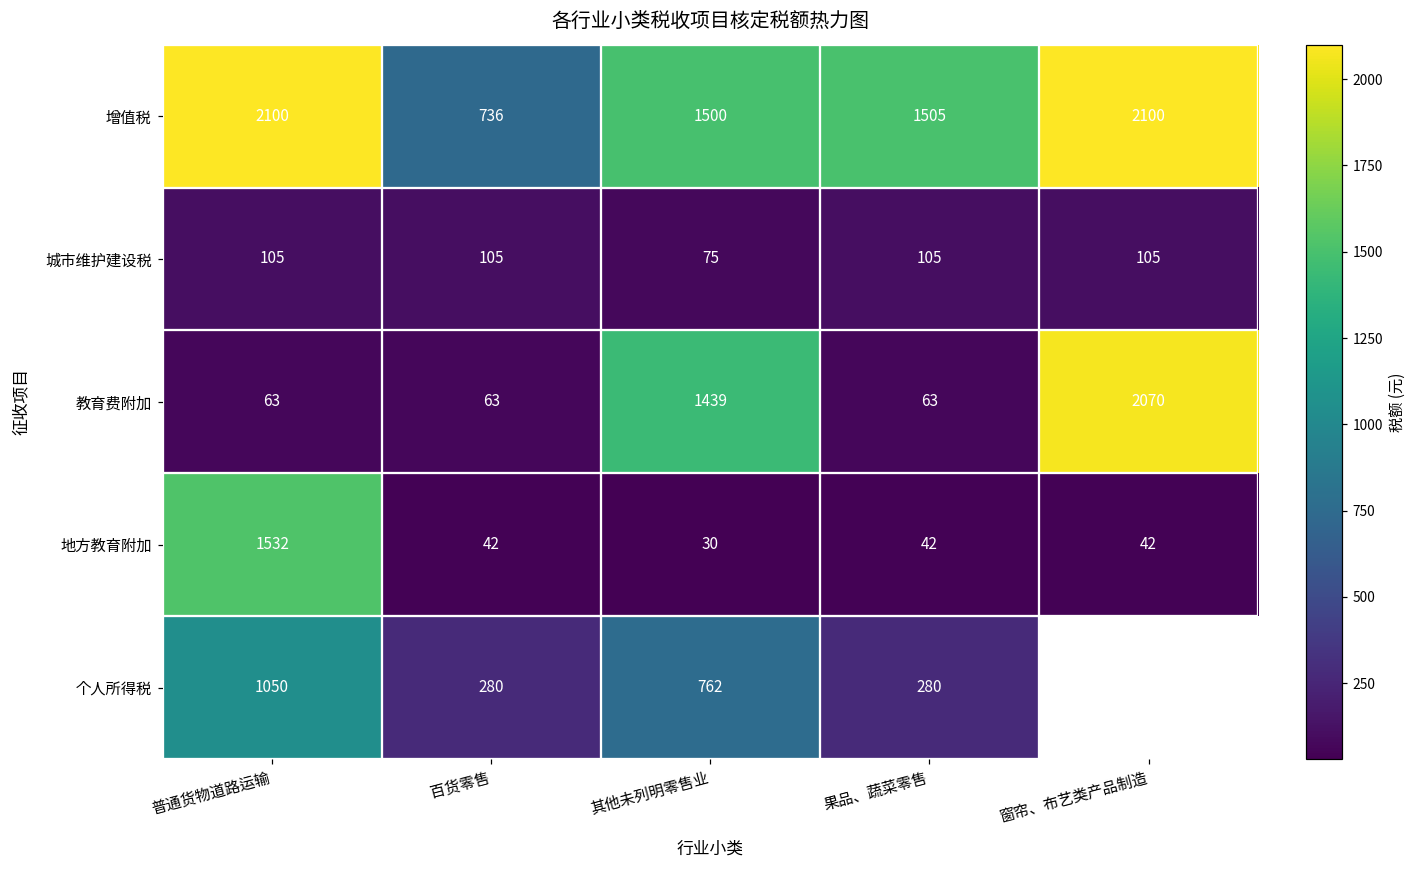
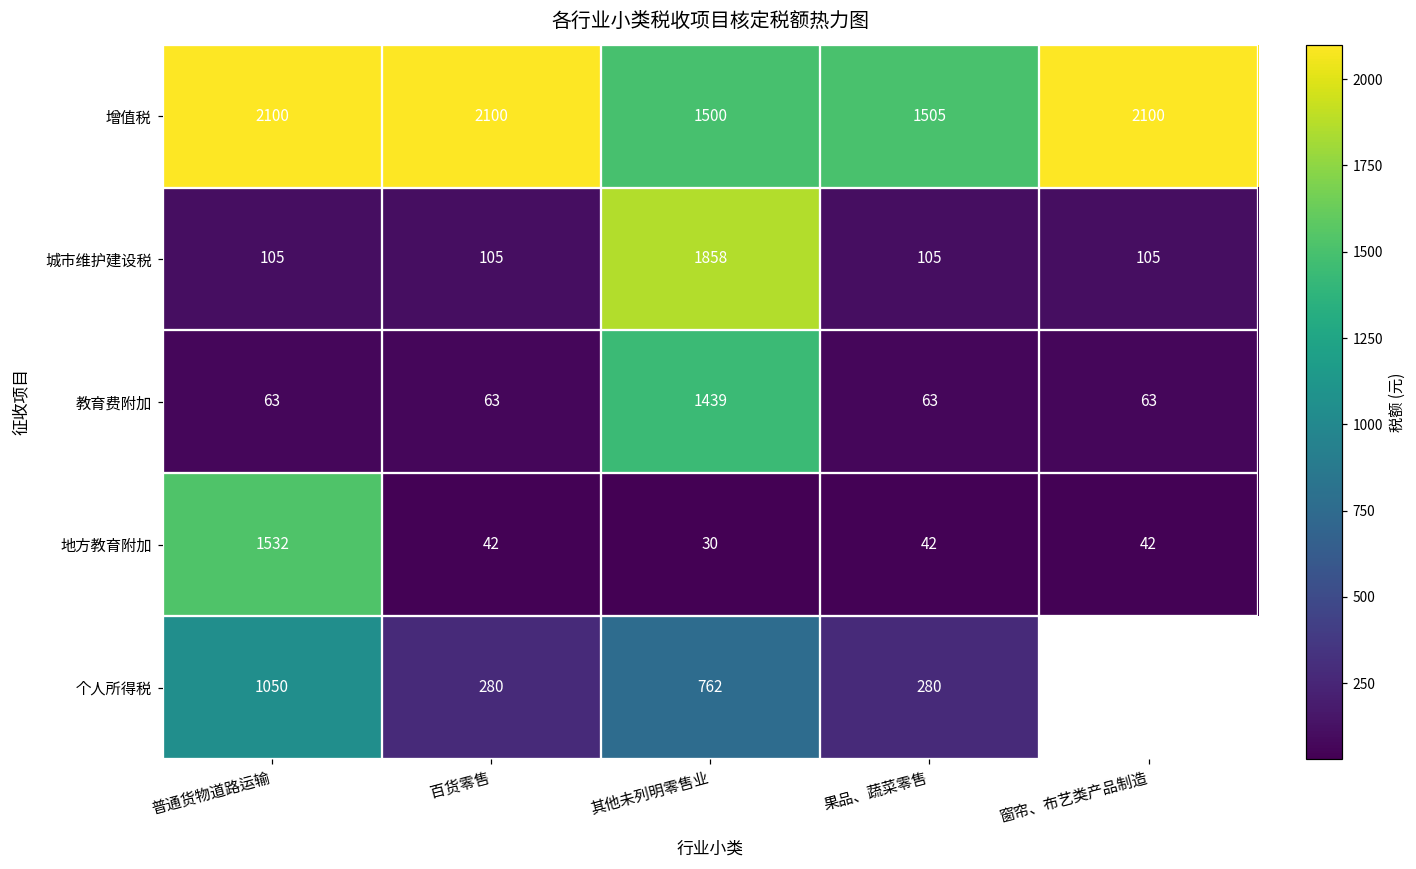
增值税, 百货零售: 736 -> 2100
城市维护建设税, 其他未列明零售业: 75 -> 1858
教育费附加, 窗帘、布艺类产品制造: 2070 -> 63
